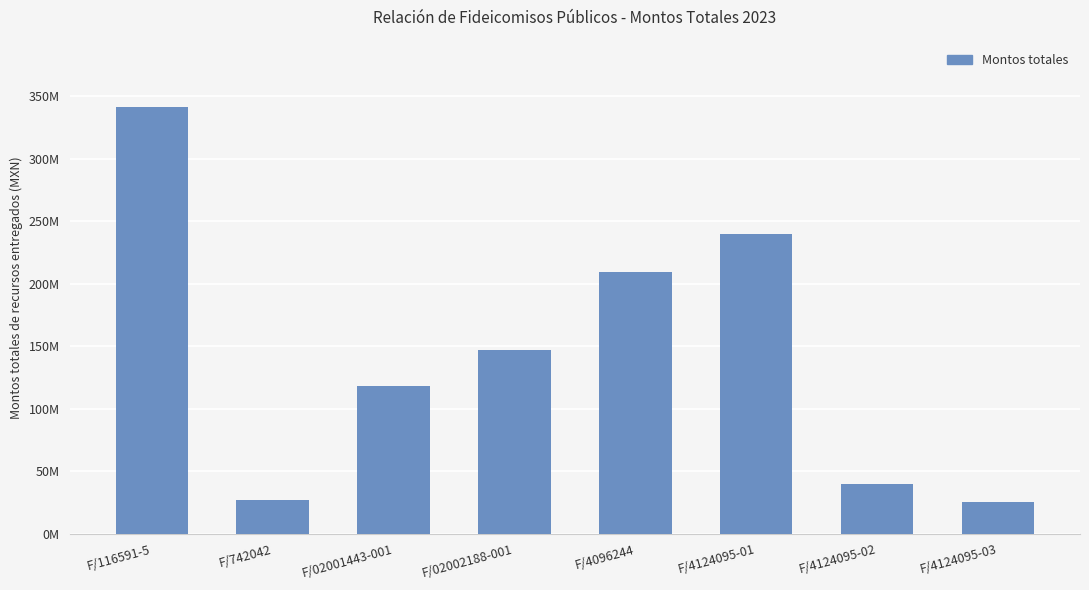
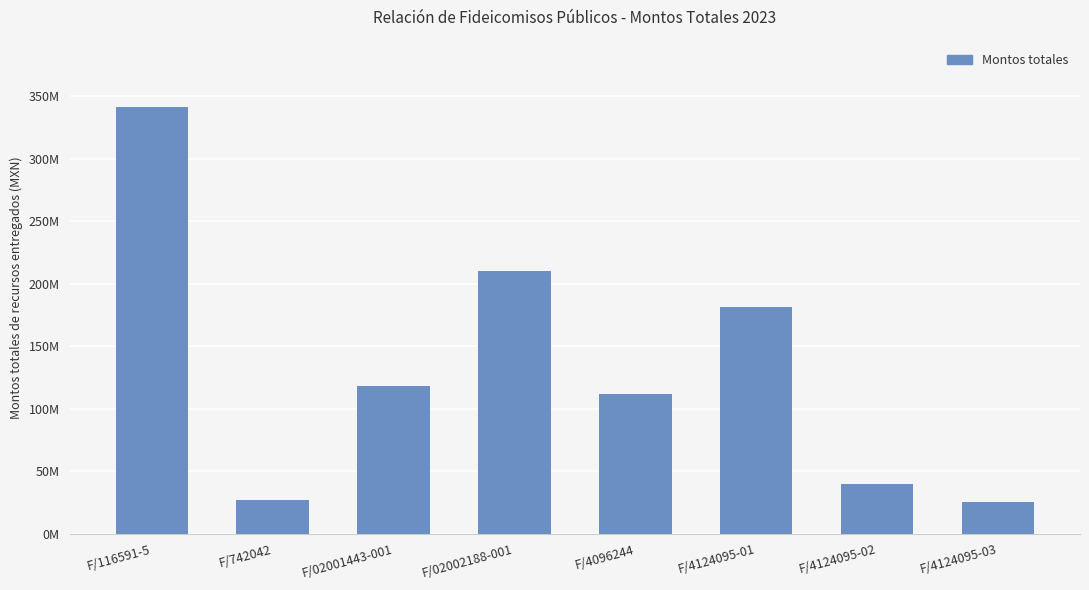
F/02002188-001: 147000000 -> 210000000
F/4096244: 210000000 -> 112000000
F/4124095-01: 240000000 -> 182000000
